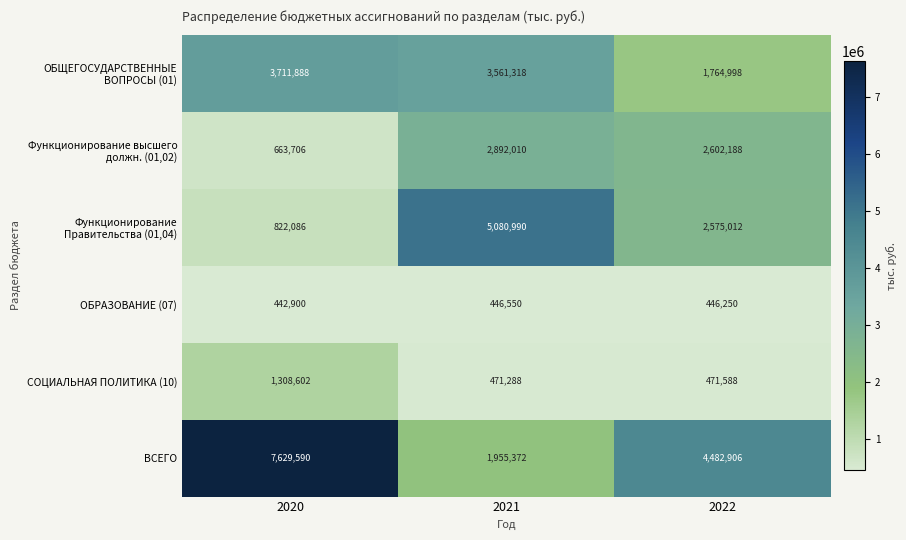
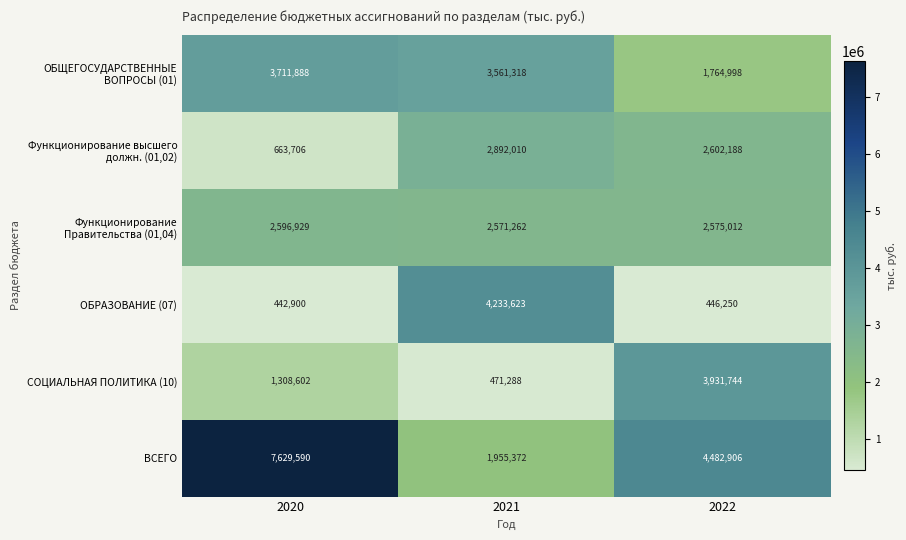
Функционирование Правительства (01,04), 2020: 822,086 -> 2,596,929
Функционирование Правительства (01,04), 2021: 5,080,990 -> 2,571,262
ОБРАЗОВАНИЕ (07), 2021: 446,550 -> 4,233,623
СОЦИАЛЬНАЯ ПОЛИТИКА (10), 2022: 471,588 -> 3,931,744
